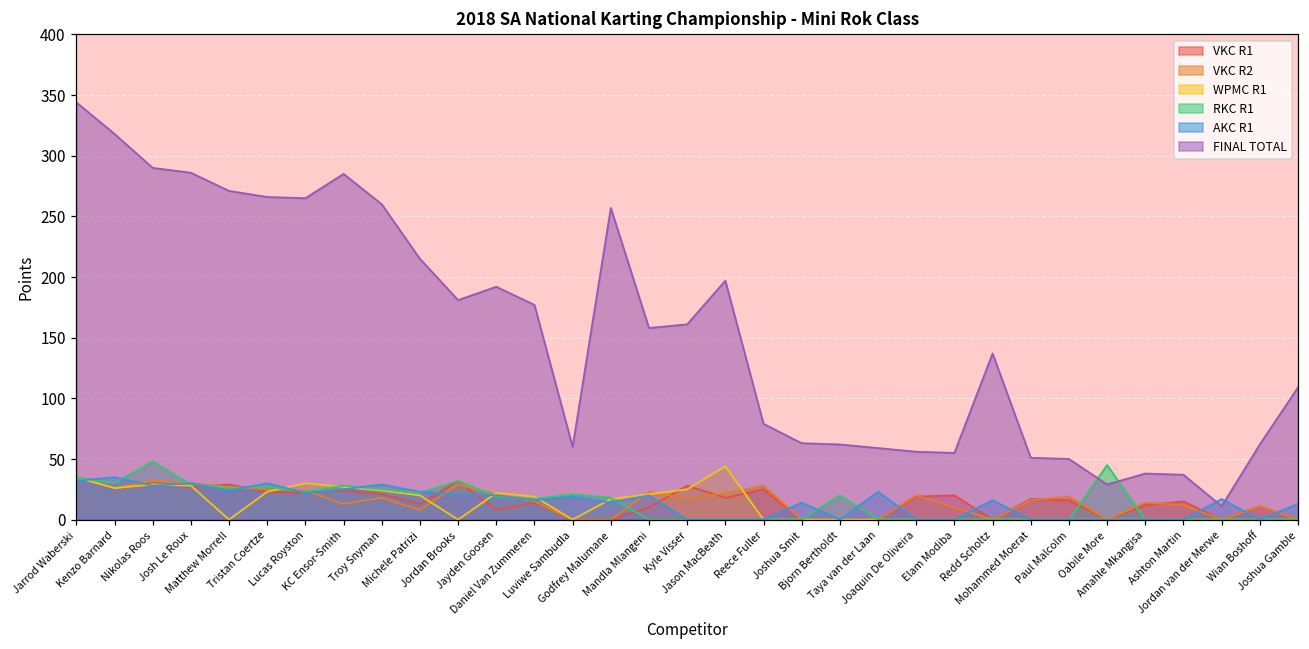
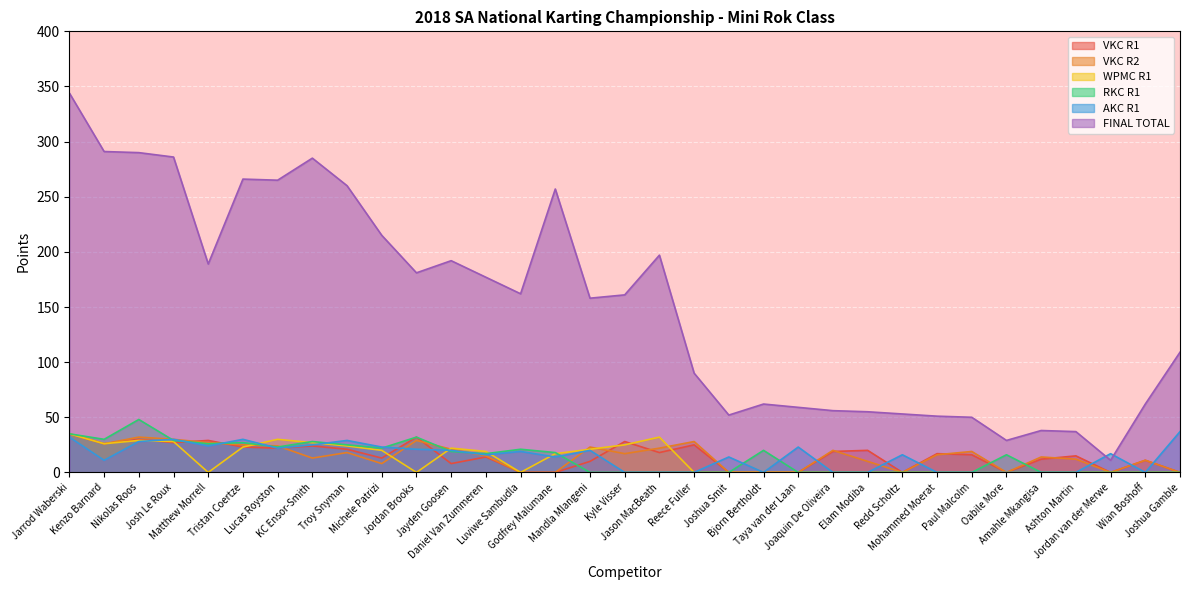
AKC R1, Kenzo Barnard: 35 -> 11
FINAL TOTAL, Kenzo Barnard: 318 -> 291
FINAL TOTAL, Matthew Morrell: 271 -> 189
FINAL TOTAL, Luviwe Sambudla: 60 -> 162
WPMC R1, Jason MacBeath: 44 -> 32
FINAL TOTAL, Reece Fuller: 79 -> 90
FINAL TOTAL, Joshua Smit: 63 -> 52
FINAL TOTAL, Redd Scholtz: 137 -> 53
RKC R1, Oabile More: 45 -> 16
AKC R1, Joshua Gamble: 13 -> 37
